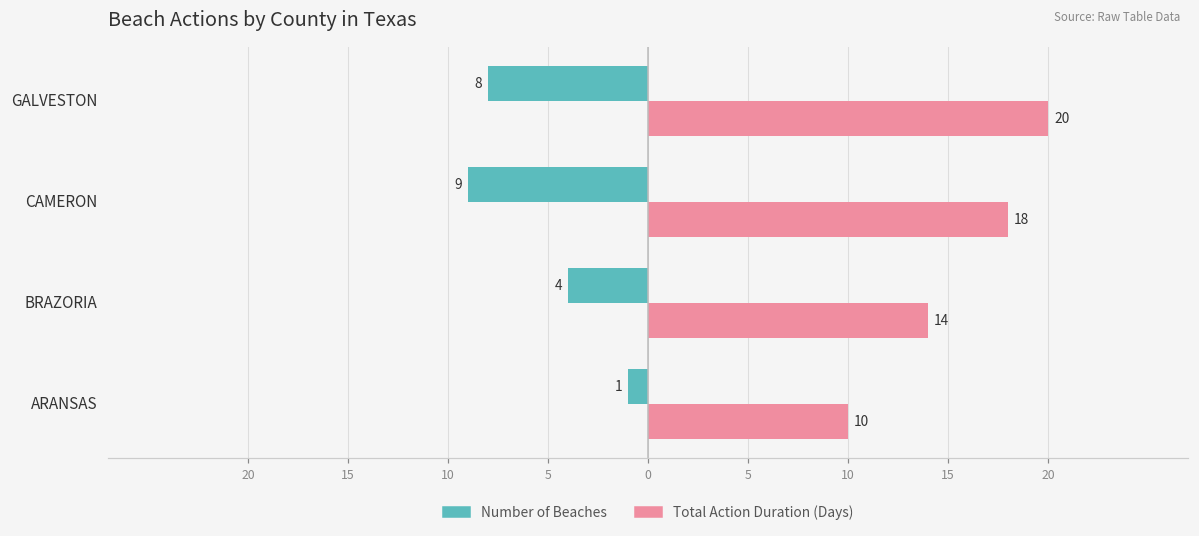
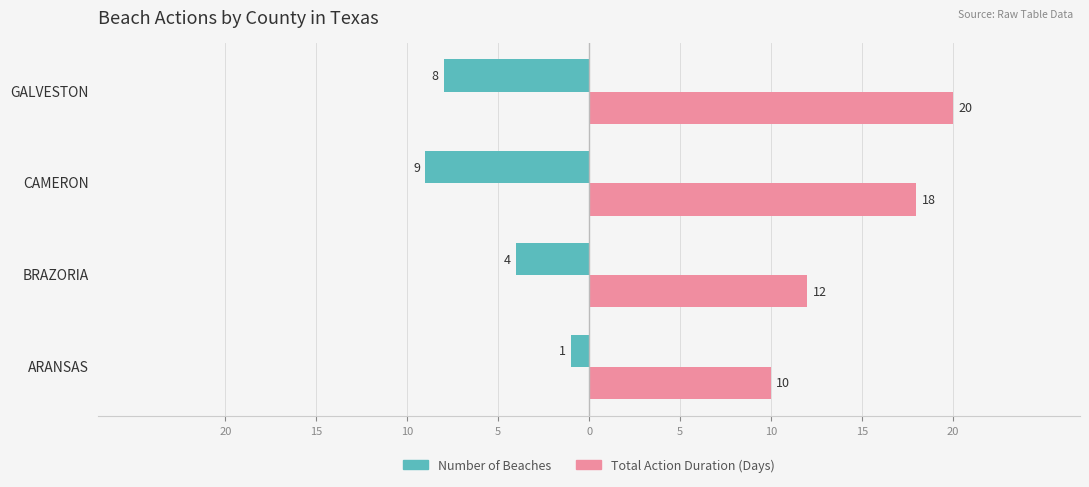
Total Action Duration (Days), BRAZORIA: 14 -> 12
